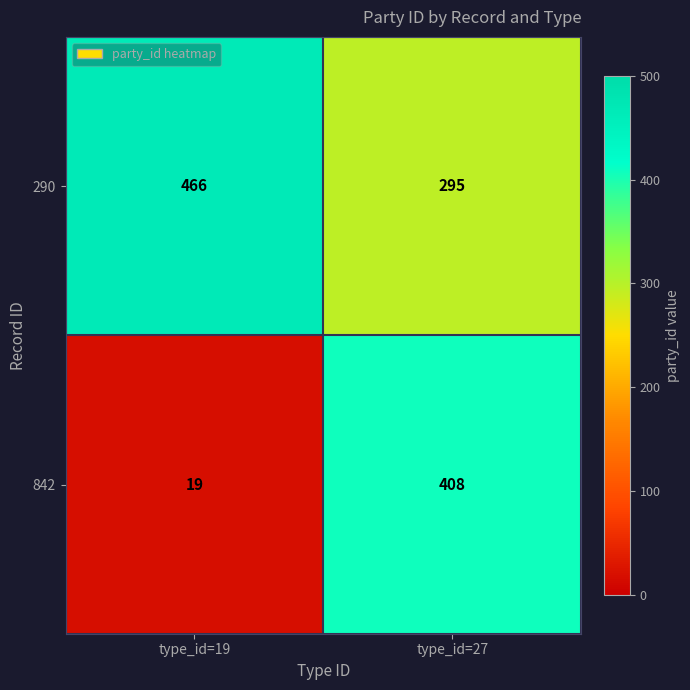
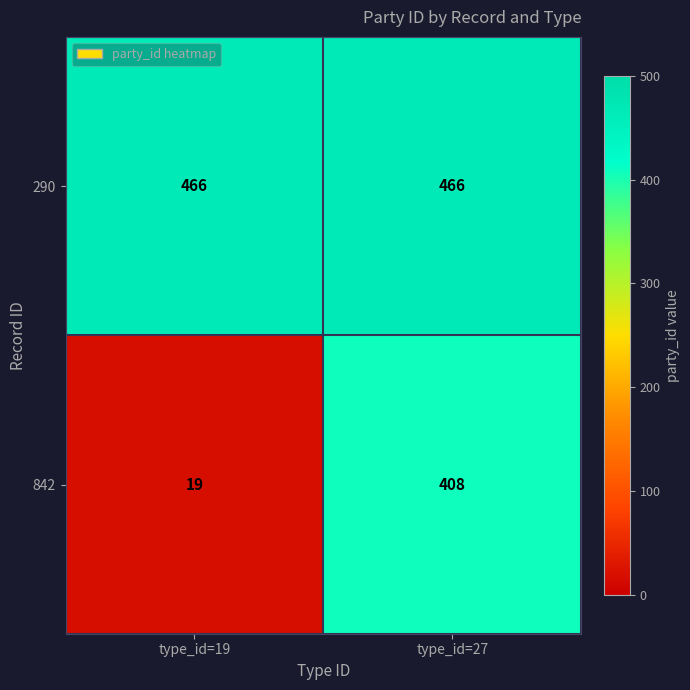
290, type_id=27: 295 -> 466
